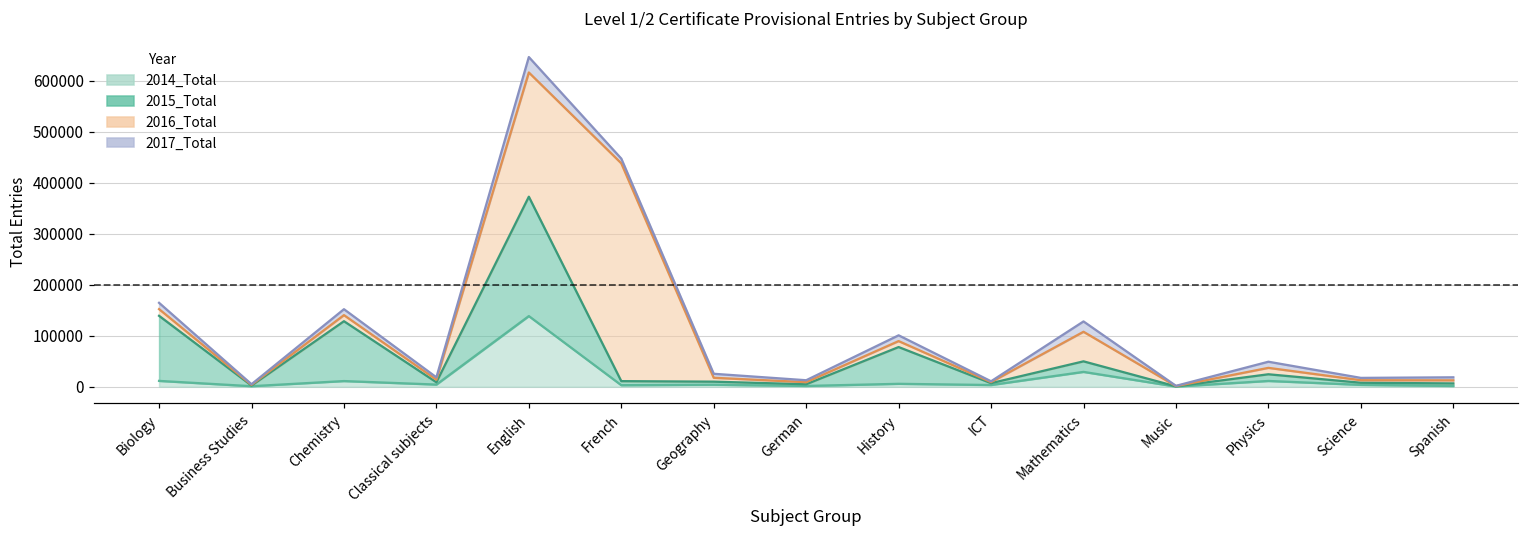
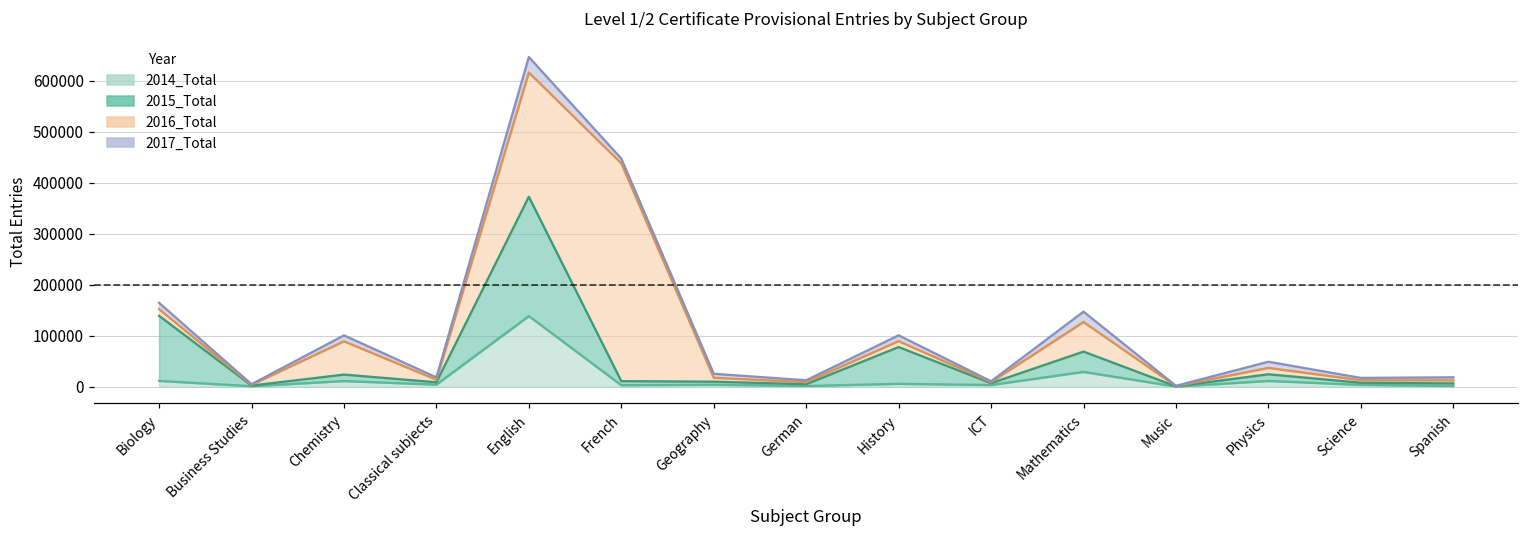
2015_Total, Chemistry: 120000 -> 10000
2016_Total, Chemistry: 10000 -> 70000
2015_Total, Mathematics: 20000 -> 40000
